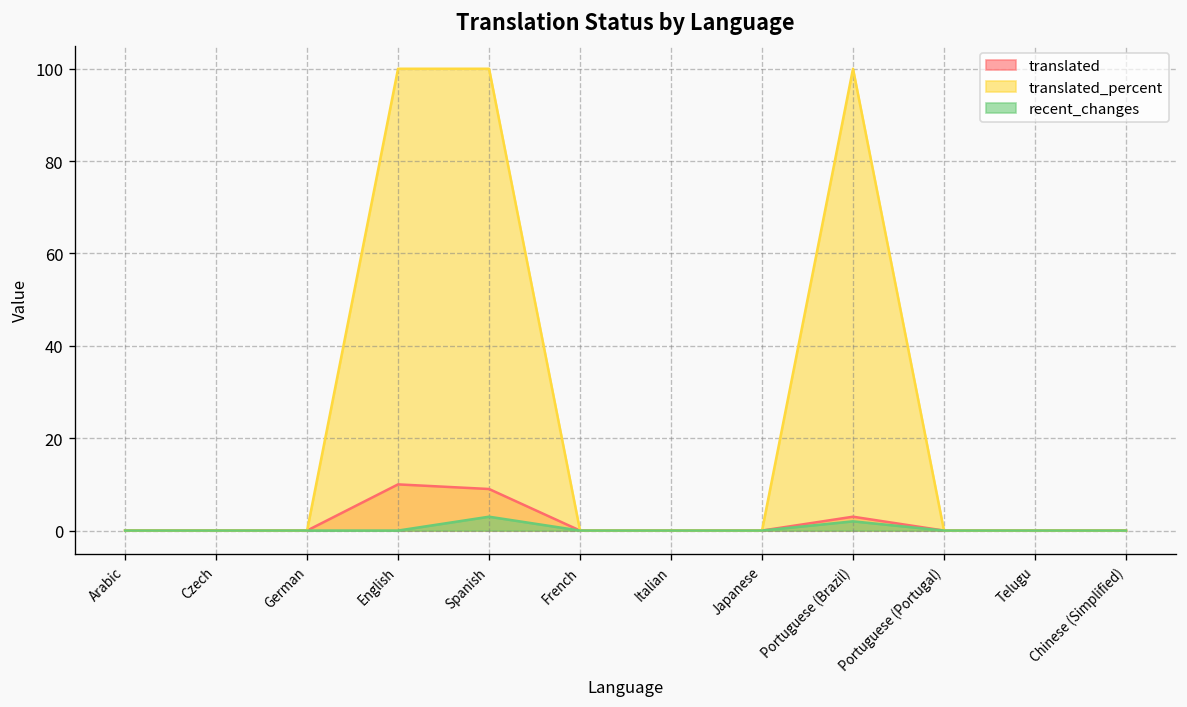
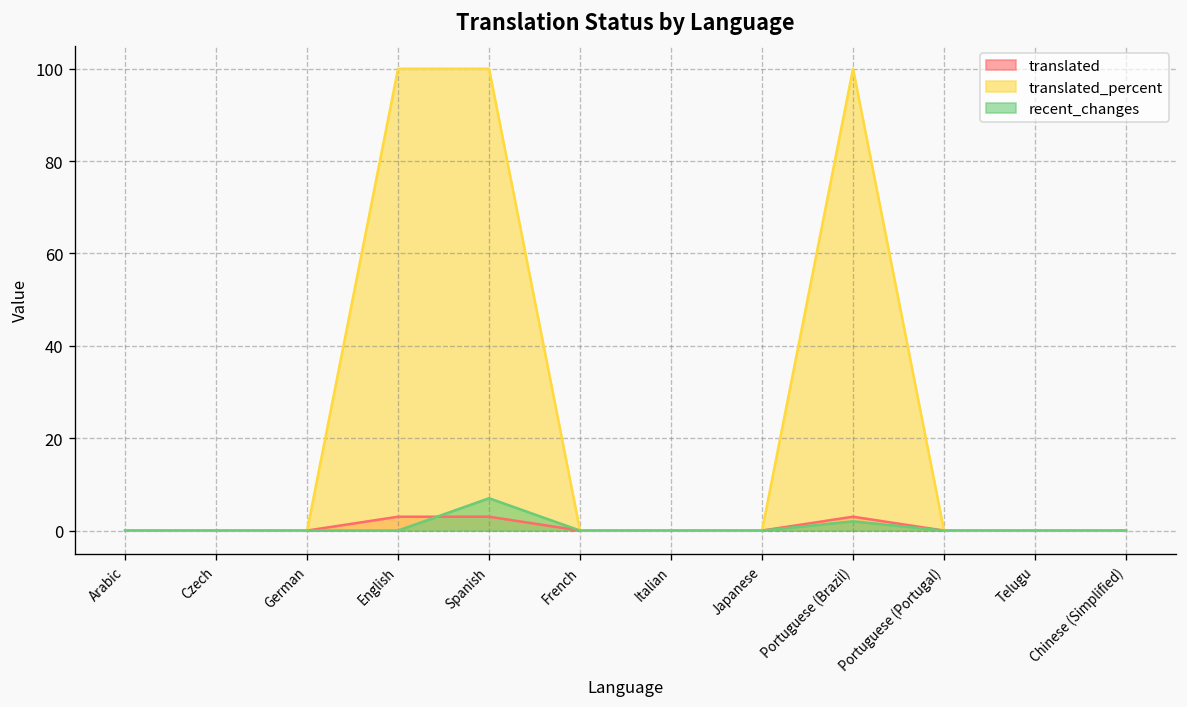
translated, English: 10 -> 3
translated, Spanish: 9 -> 3
recent_changes, Spanish: 3 -> 7
